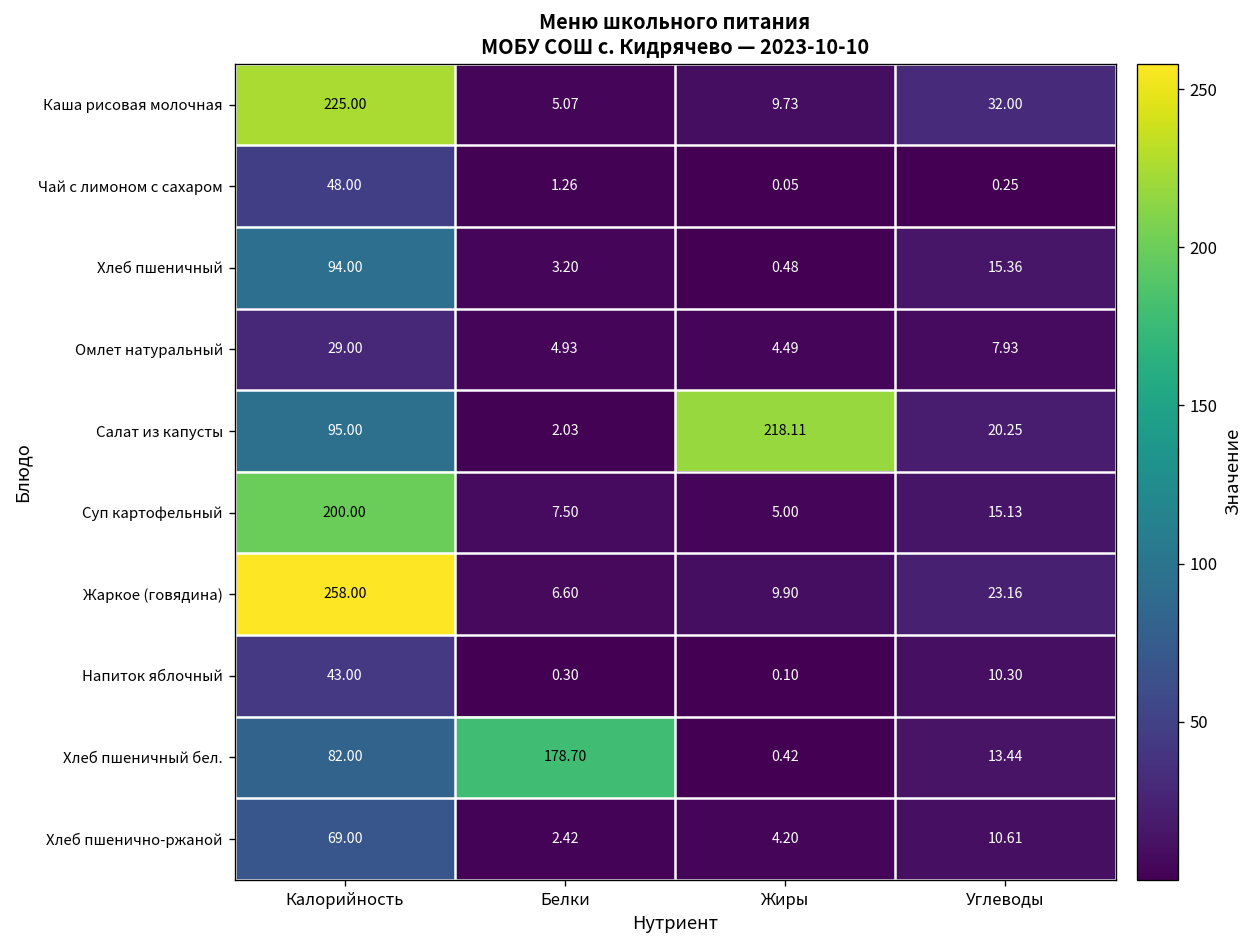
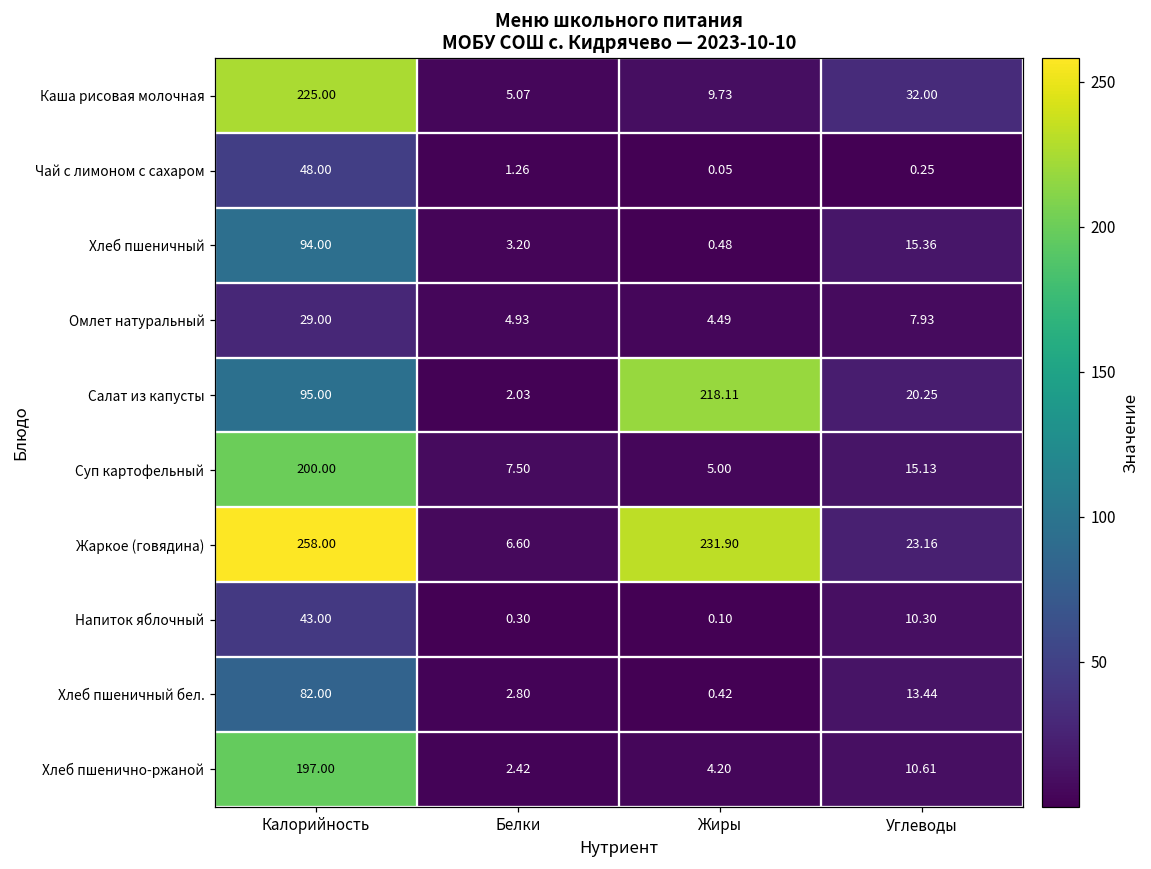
Жаркое (говядина), Жиры: 9.90 -> 231.90
Хлеб пшеничный бел., Белки: 178.70 -> 2.80
Хлеб пшенично-ржаной, Калорийность: 69.00 -> 197.00
